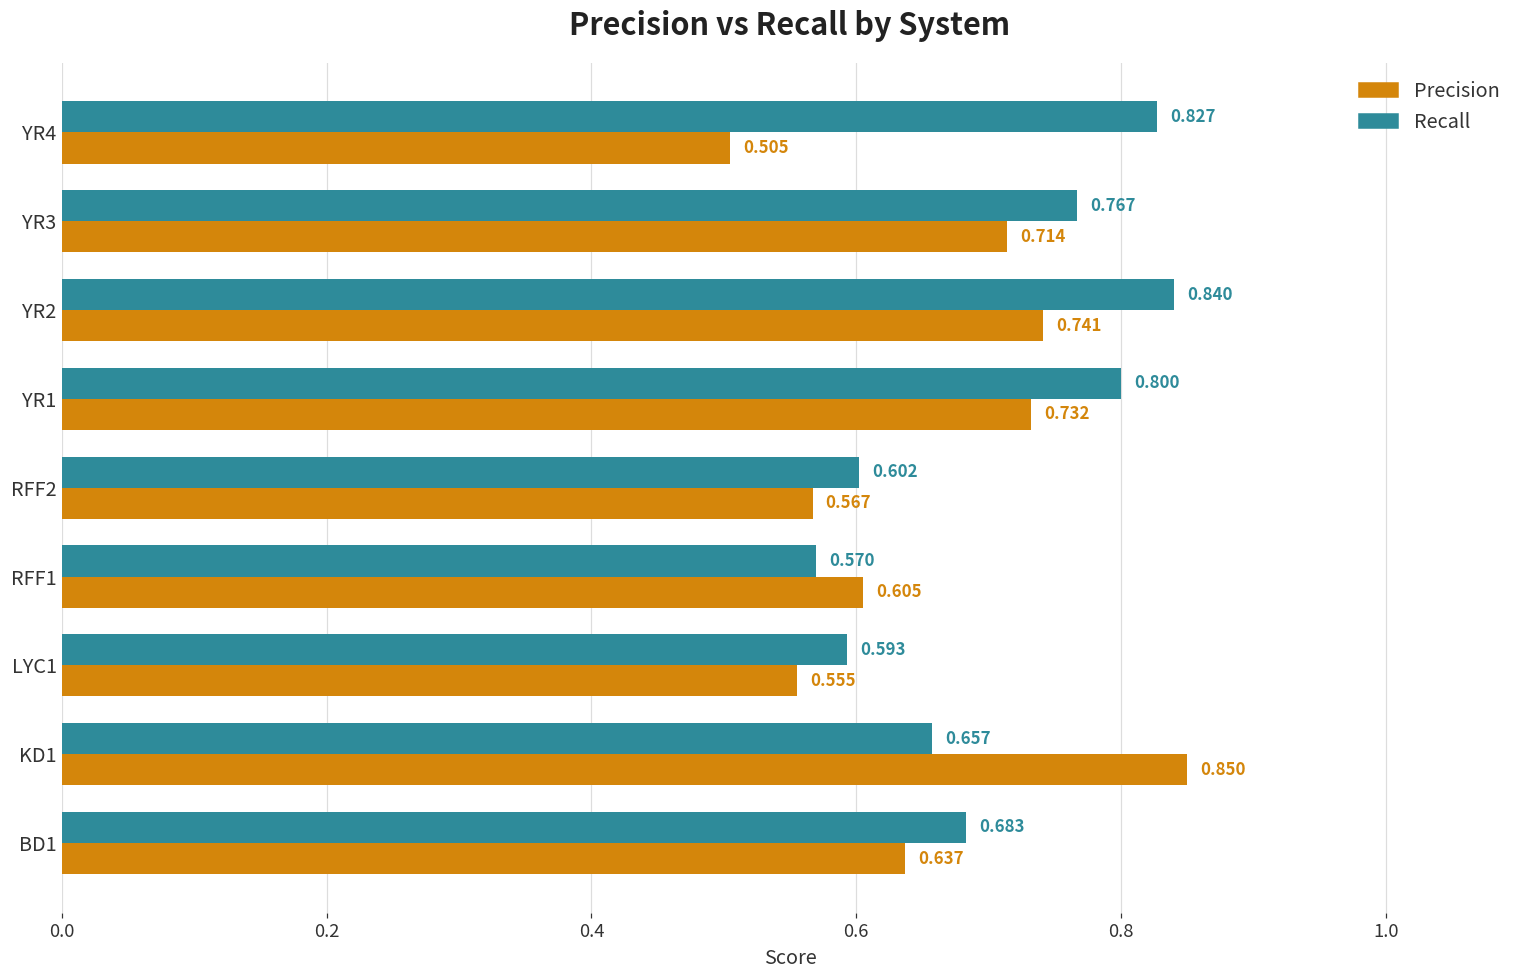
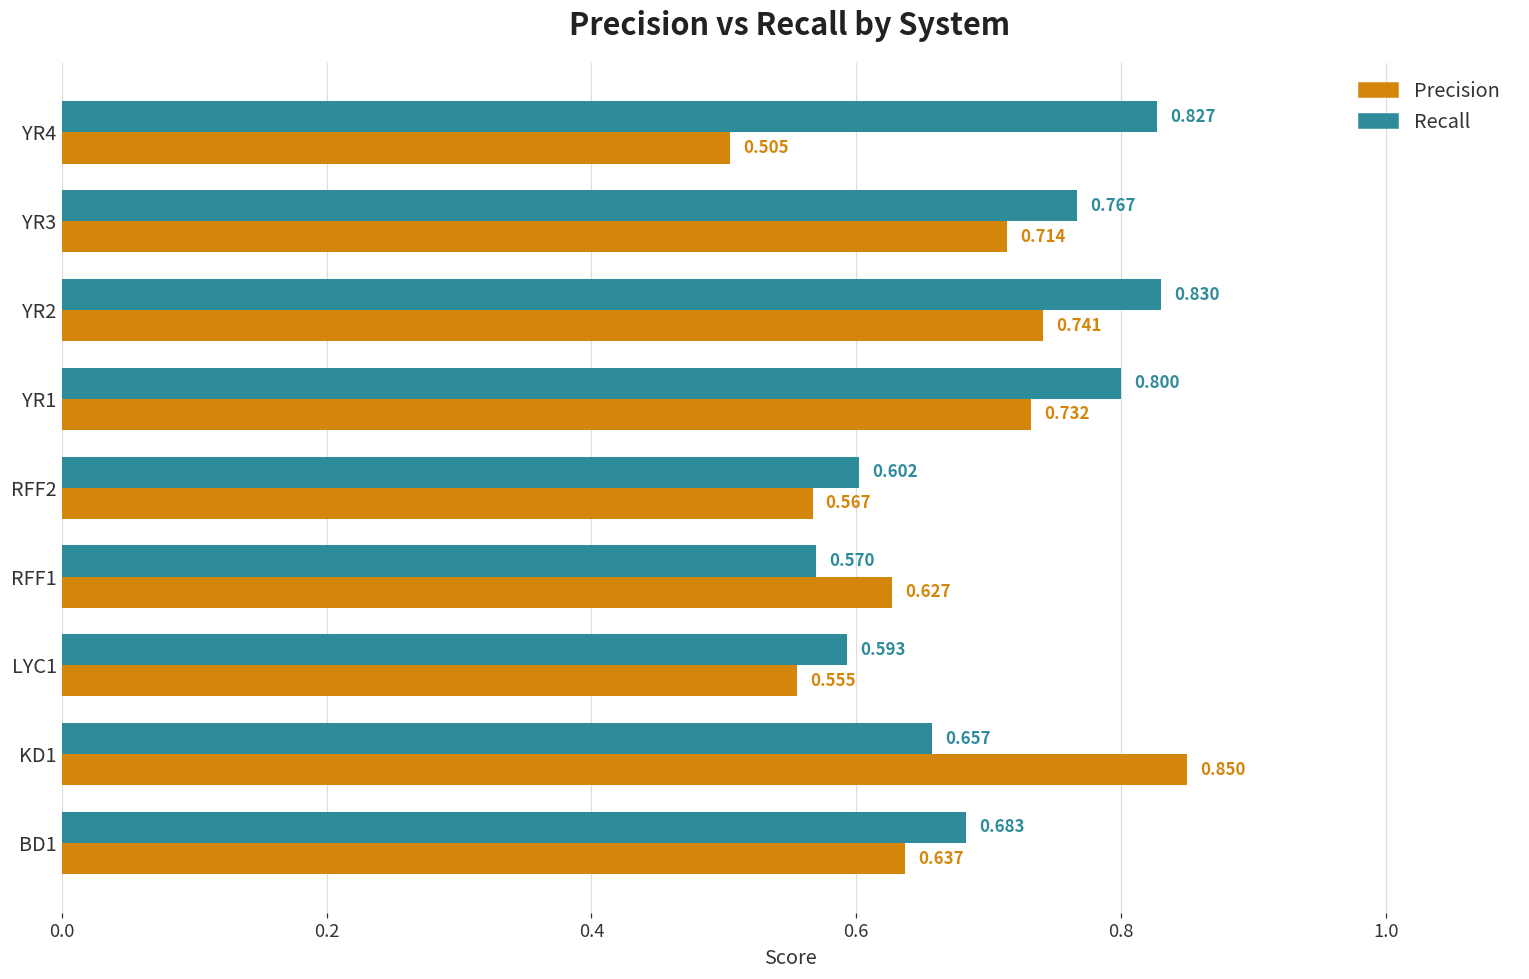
Recall, YR2: 0.840 -> 0.830
Precision, RFF1: 0.605 -> 0.627
